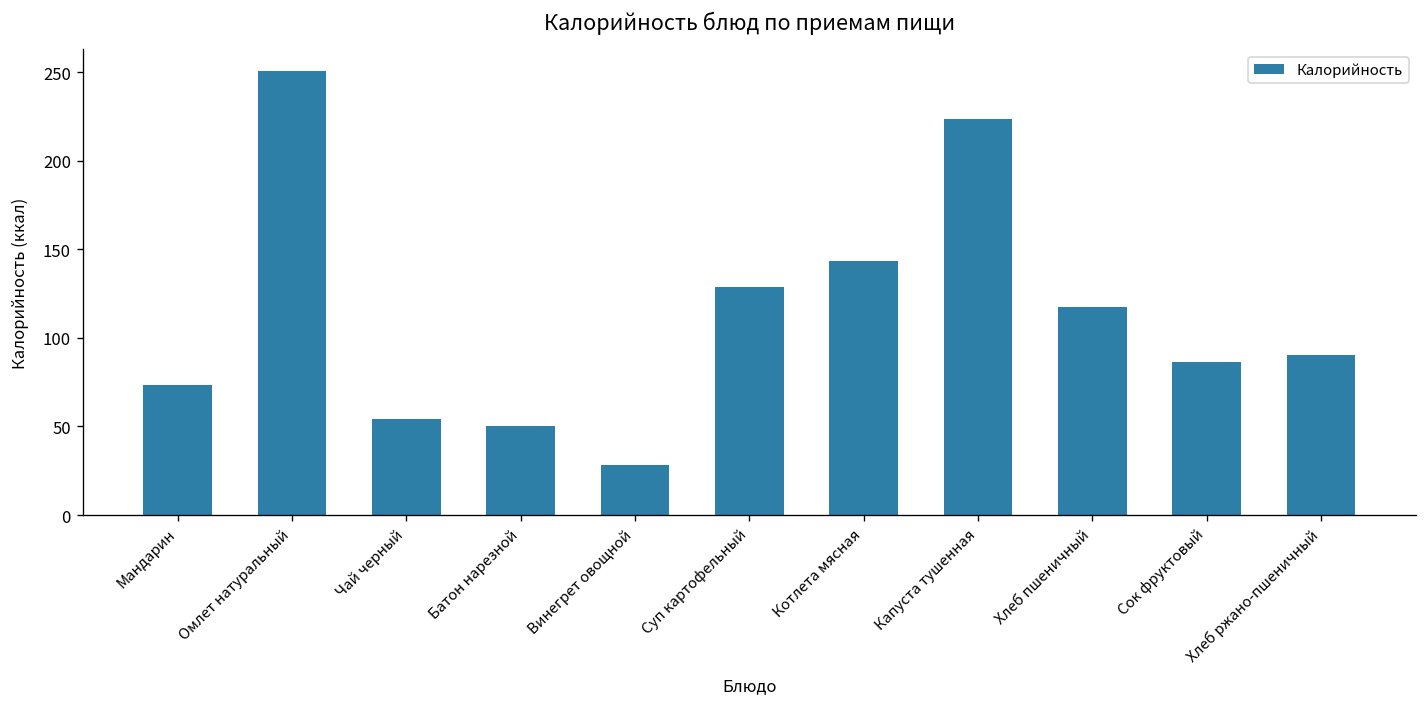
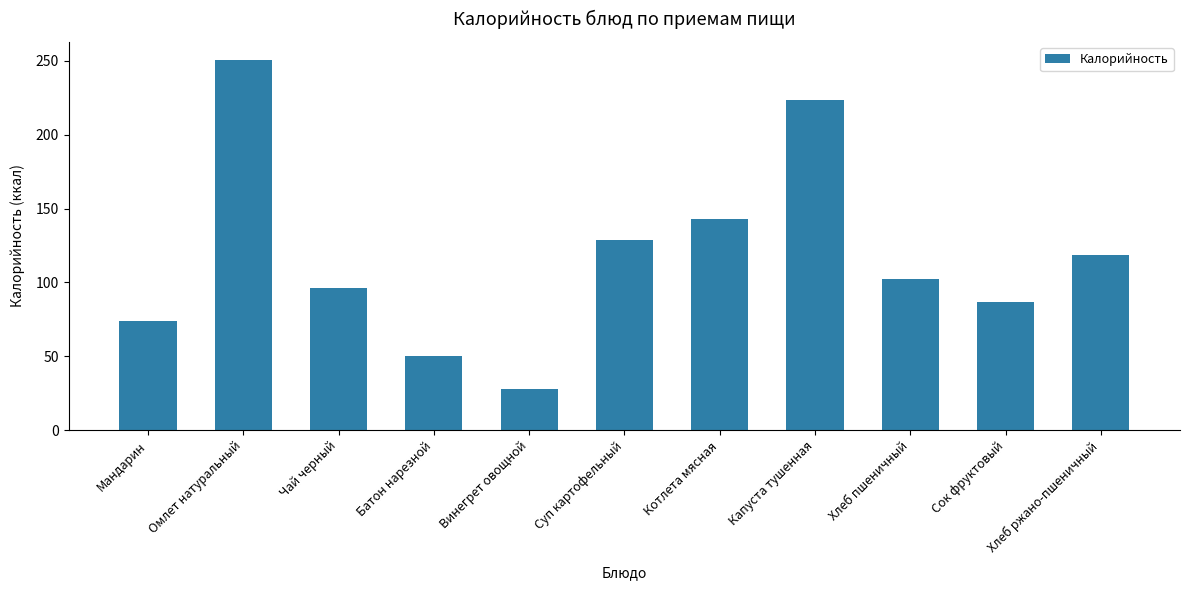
Чай черный: 54 -> 96
Хлеб пшеничный: 118 -> 102
Хлеб ржано-пшеничный: 91 -> 119
